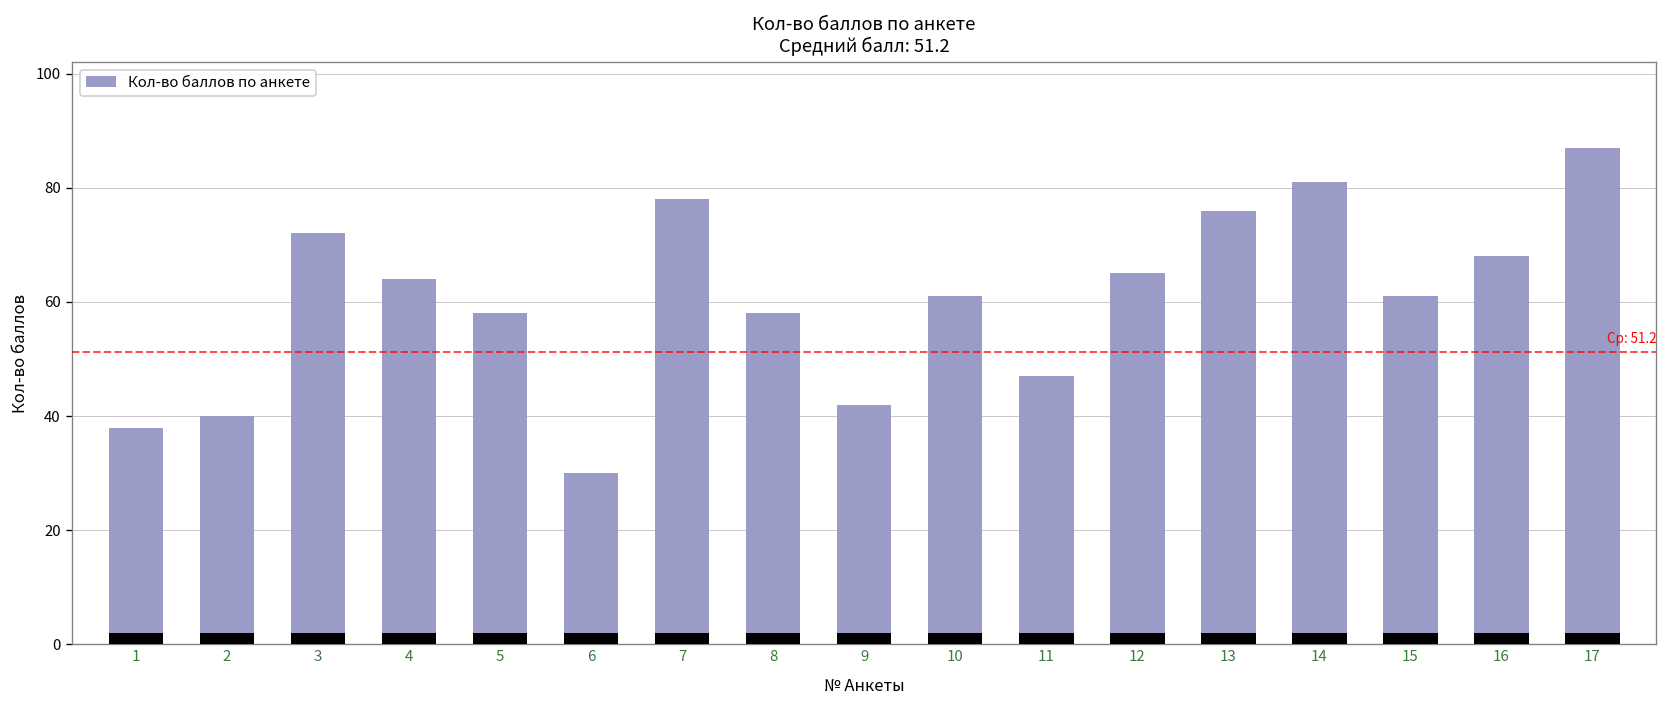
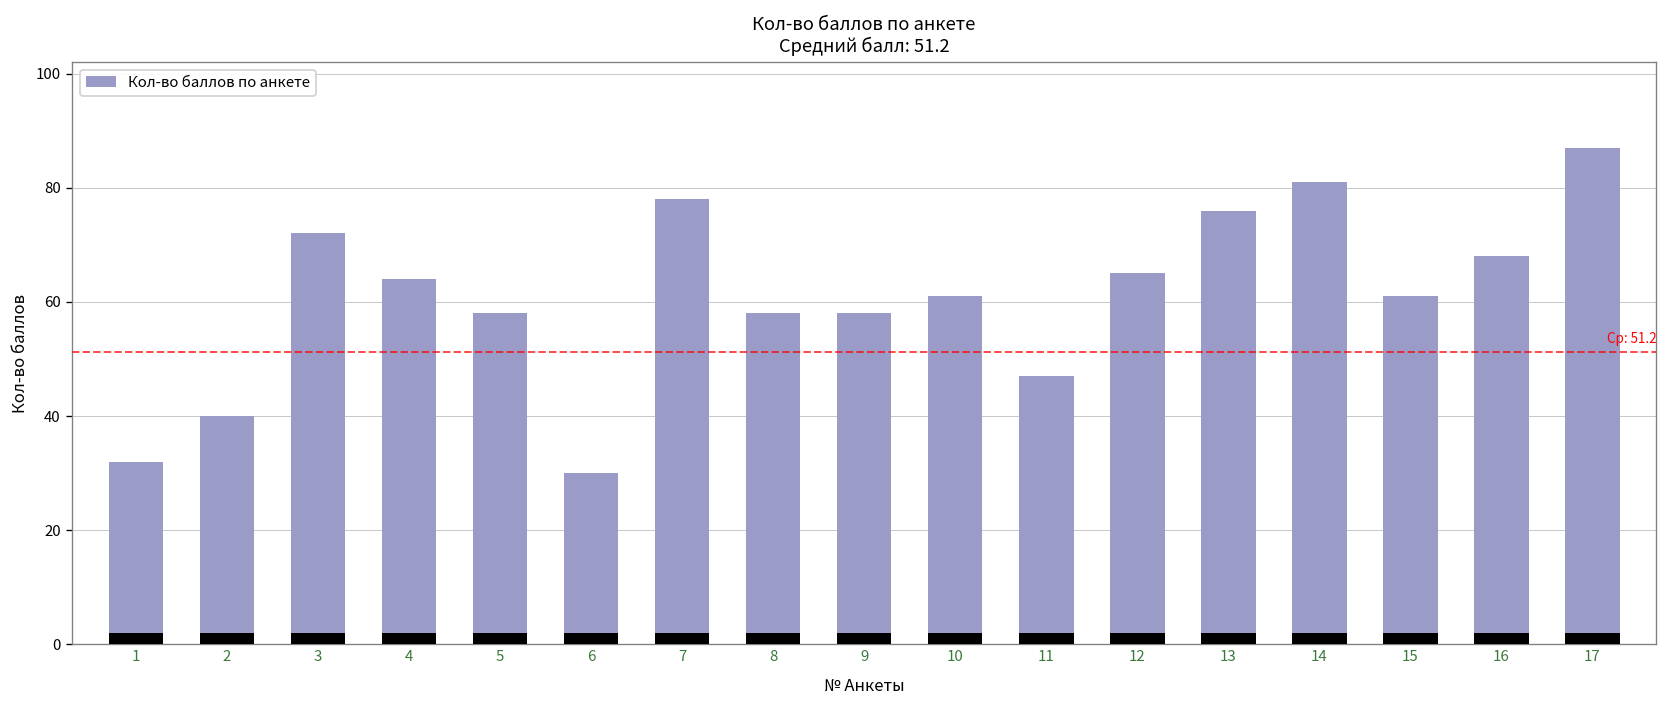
Кол-во баллов по анкете, 1: 38 -> 32
Кол-во баллов по анкете, 9: 42 -> 58
